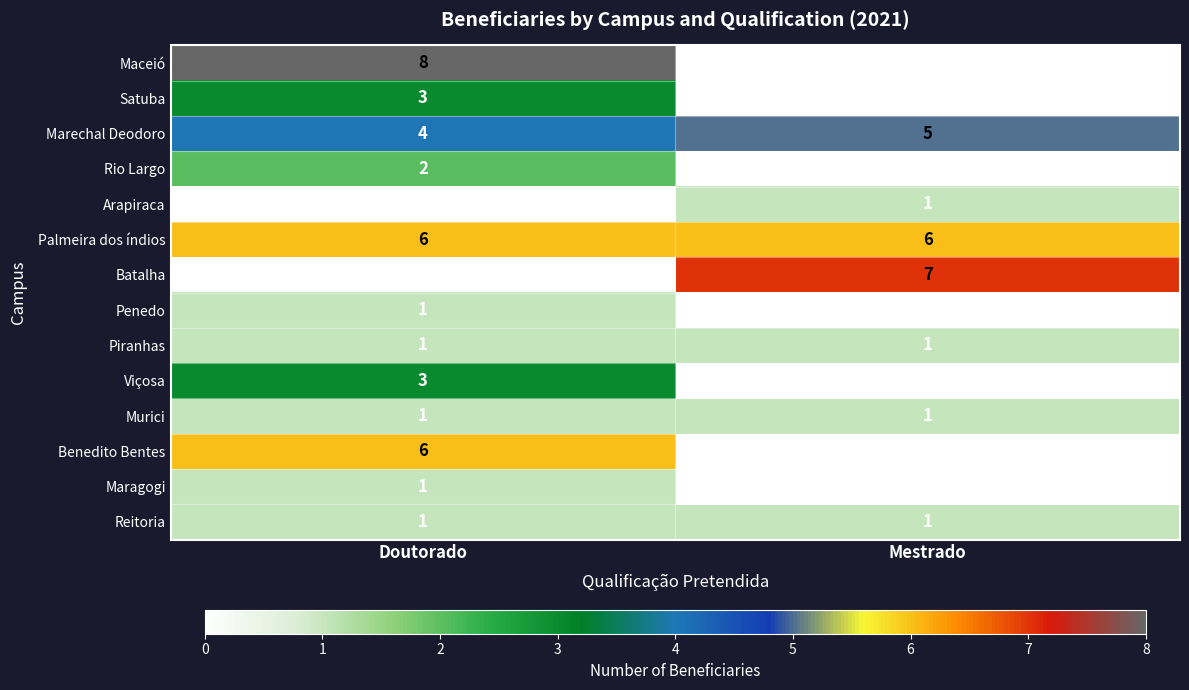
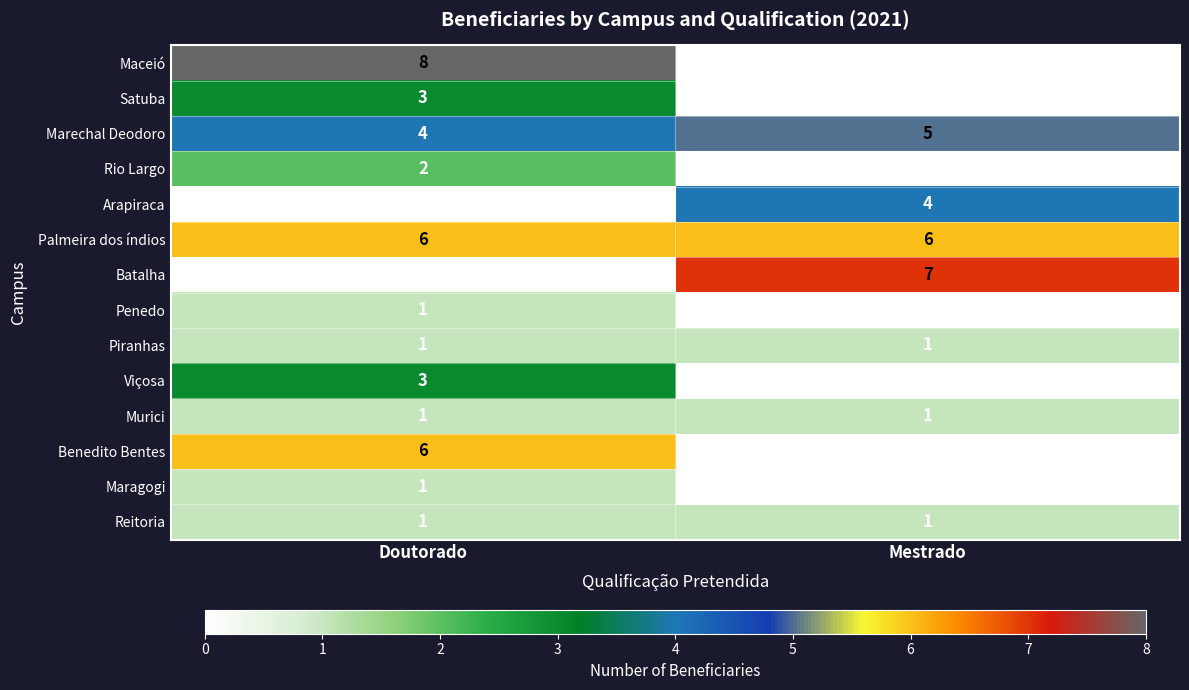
Arapiraca, Mestrado: 1 -> 4
